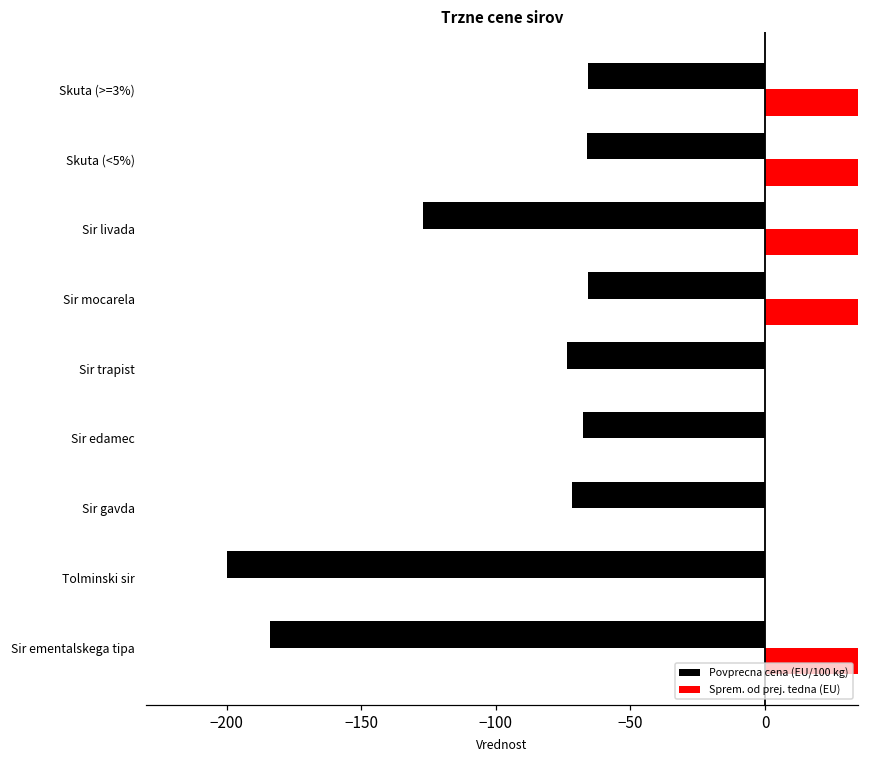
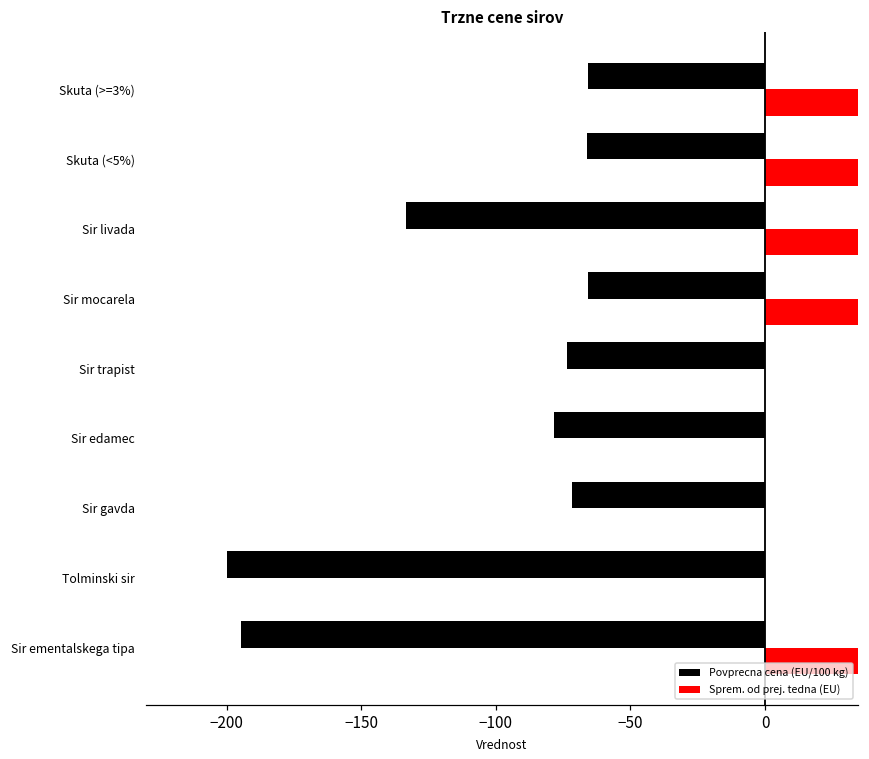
Povprecna cena (EU/100 kg), Sir livada: -127 -> -133
Povprecna cena (EU/100 kg), Sir edamec: -67 -> -78
Povprecna cena (EU/100 kg), Sir ementalskega tipa: -184 -> -195
